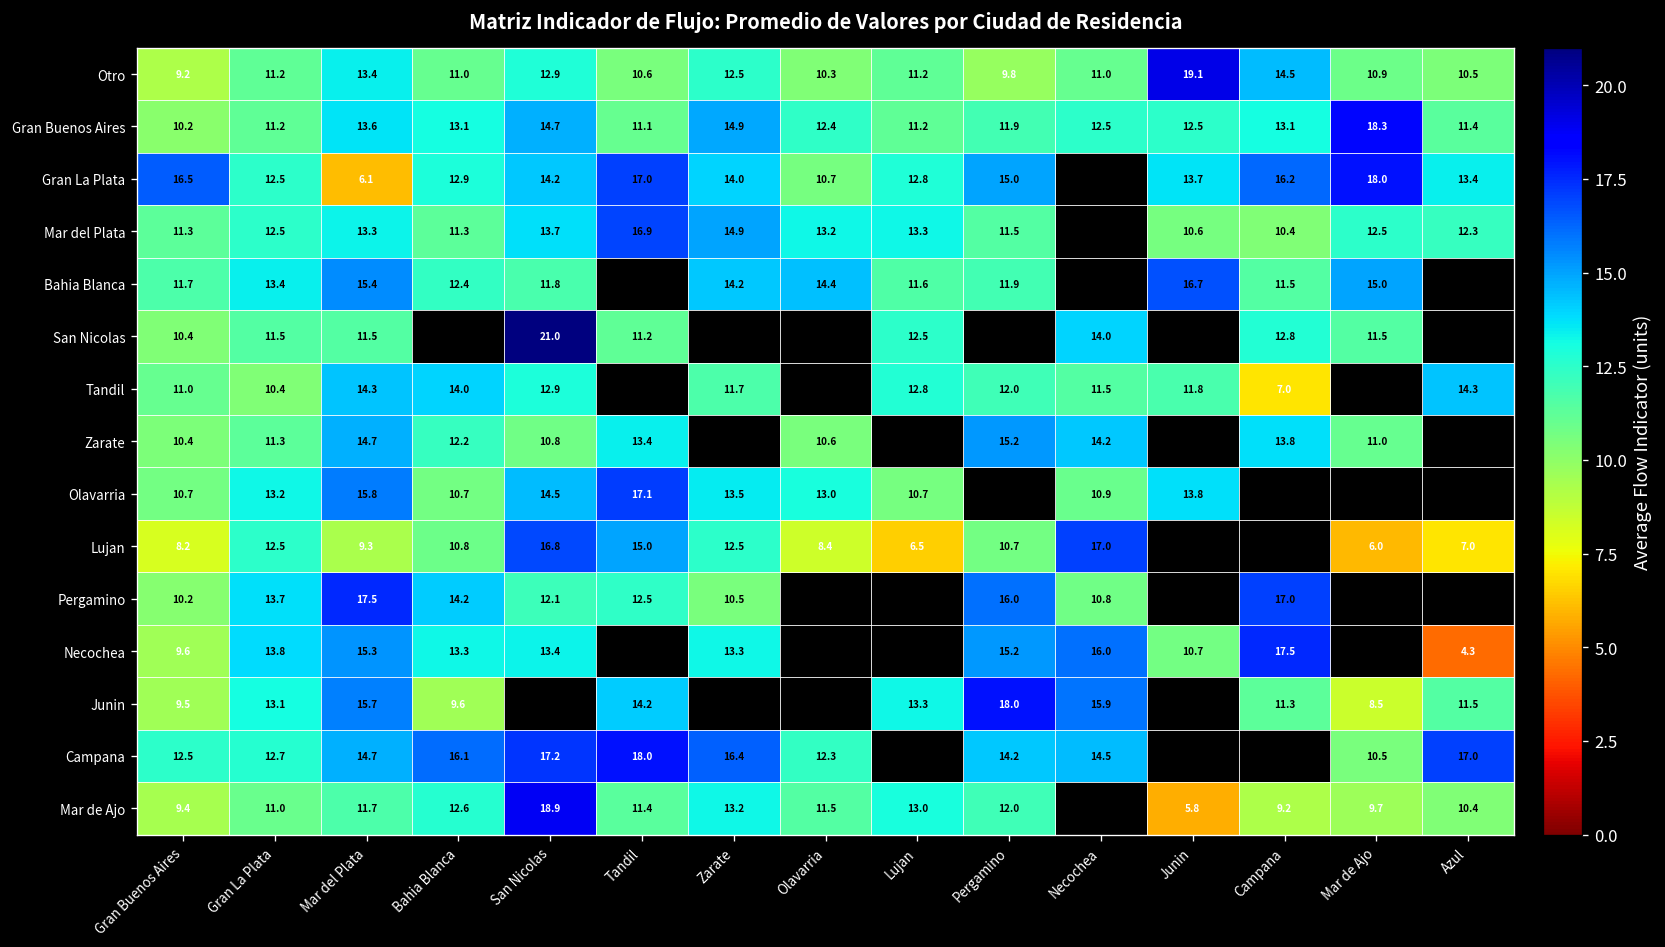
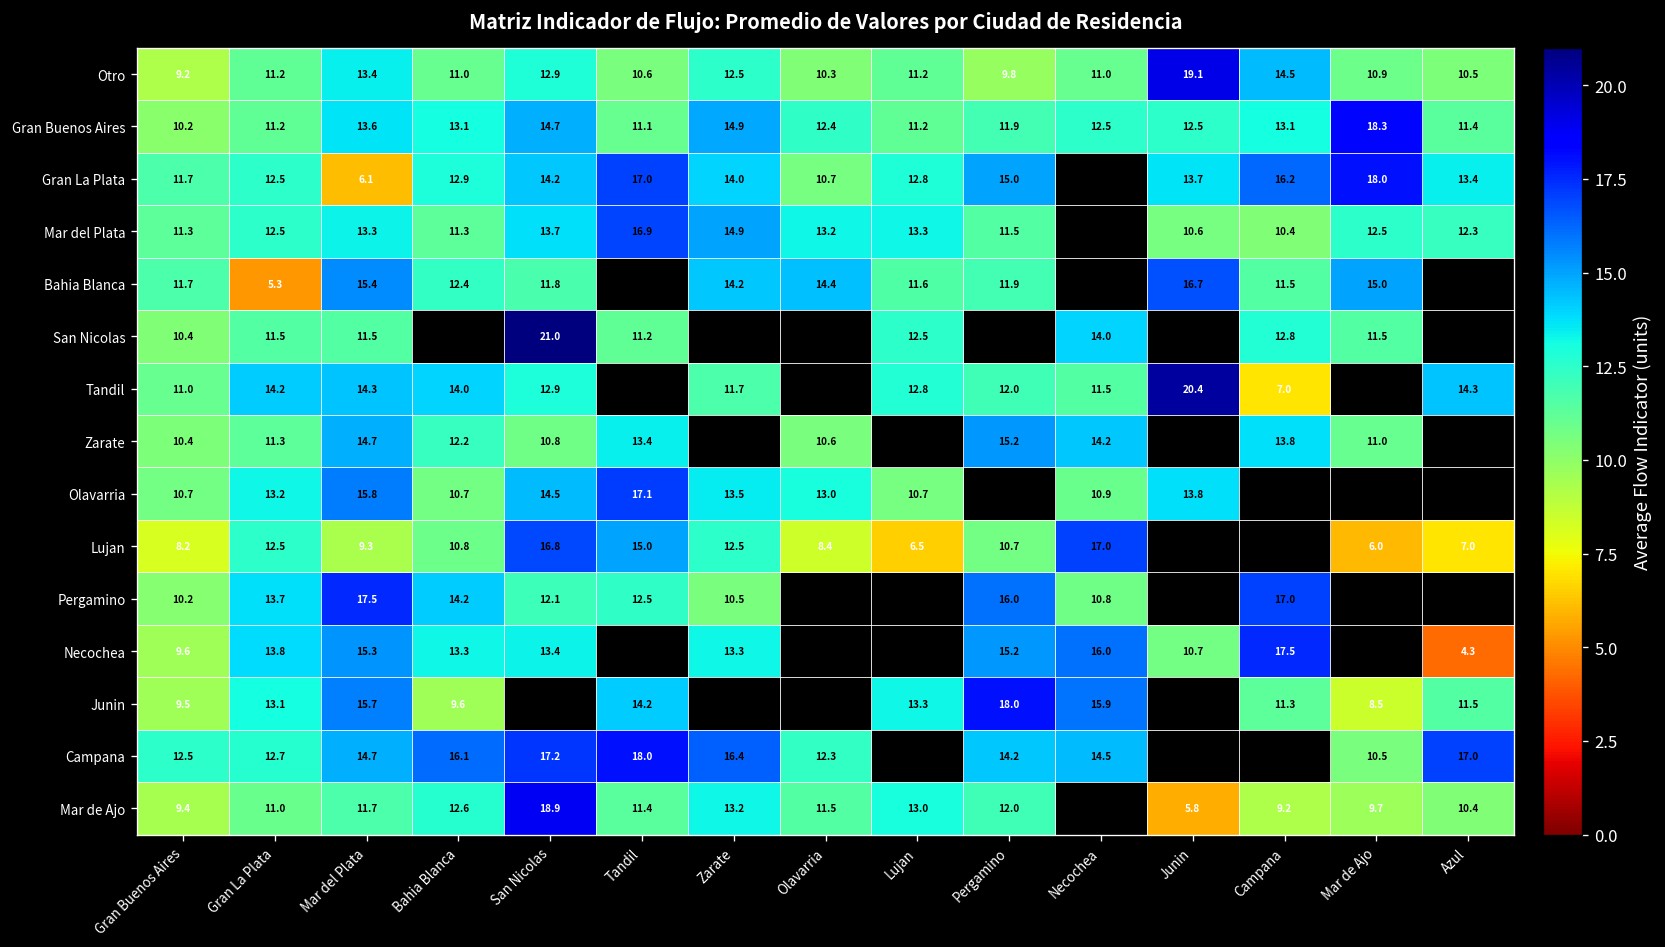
Gran La Plata, Gran Buenos Aires: 16.5 -> 11.7
Bahia Blanca, Gran La Plata: 13.4 -> 5.3
Tandil, Gran La Plata: 10.4 -> 14.2
Tandil, Junin: 11.8 -> 20.4
